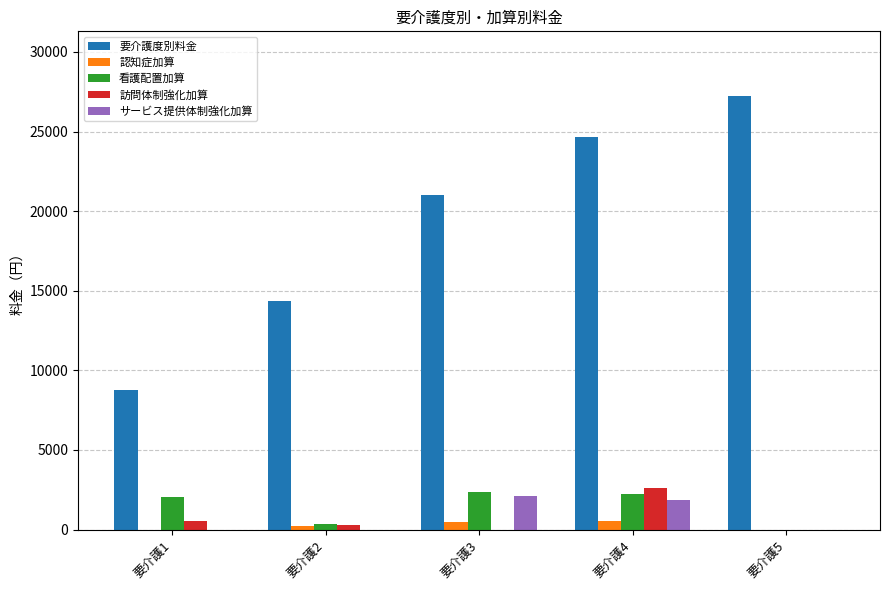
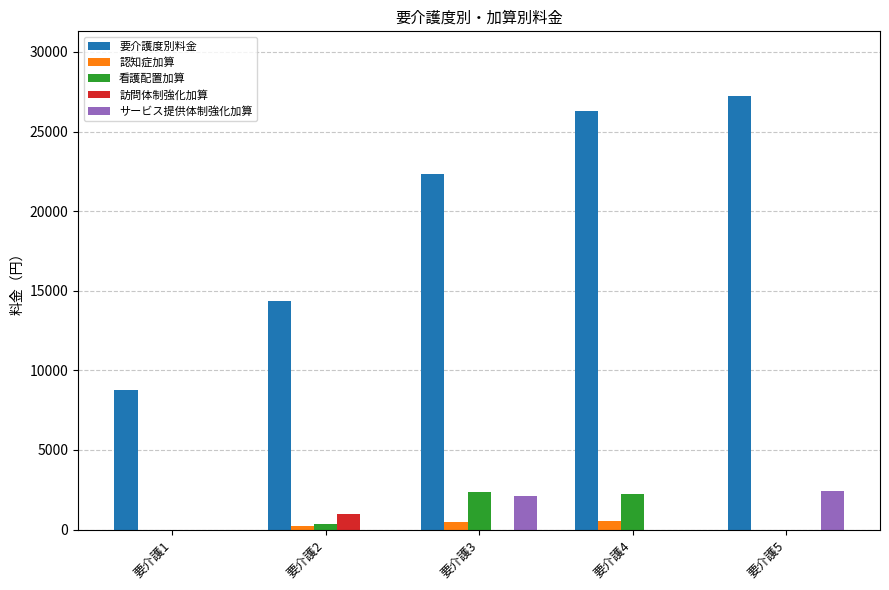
看護配置加算, 要介護1: 2000 -> 0
訪問体制強化加算, 要介護1: 500 -> 0
訪問体制強化加算, 要介護2: 300 -> 1000
要介護度別料金, 要介護3: 21000 -> 22400
要介護度別料金, 要介護4: 24700 -> 26300
訪問体制強化加算, 要介護4: 2600 -> 0
サービス提供体制強化加算, 要介護4: 1800 -> 0
サービス提供体制強化加算, 要介護5: 0 -> 2400
